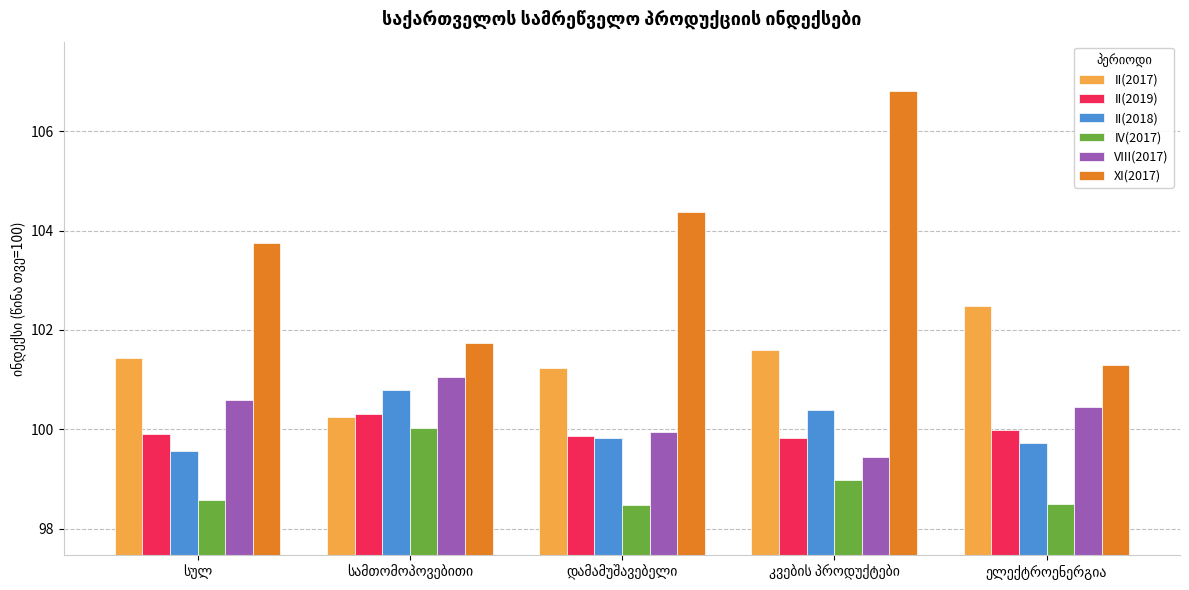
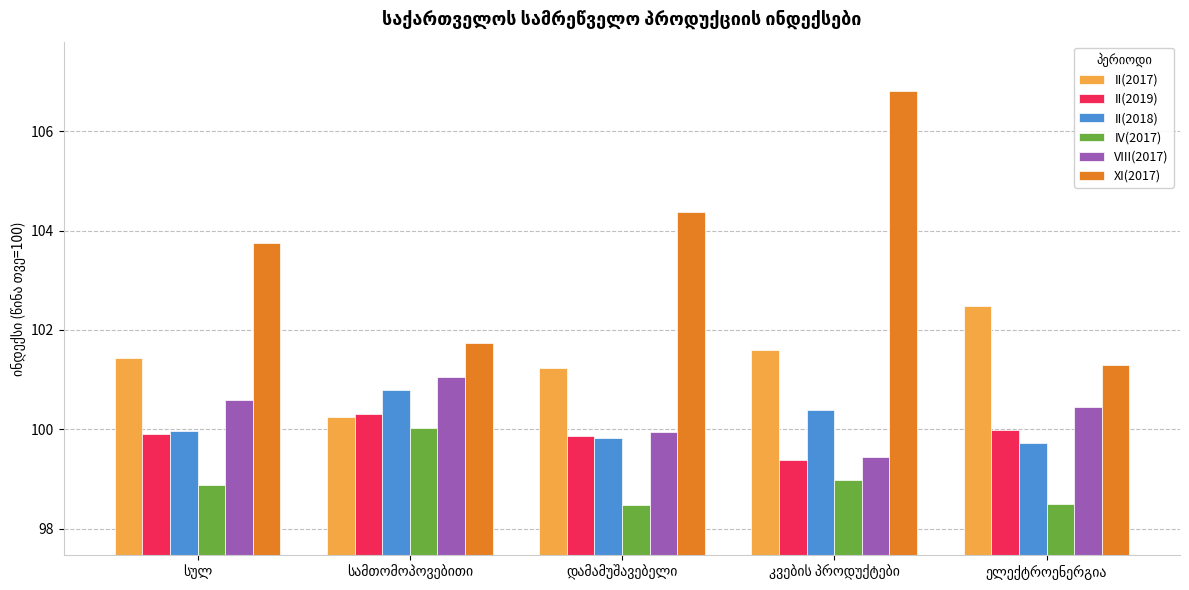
II(2018), სულ: 99.6 -> 100.0
IV(2017), სულ: 98.6 -> 98.9
II(2019), კვების პროდუქტები: 99.8 -> 99.4
